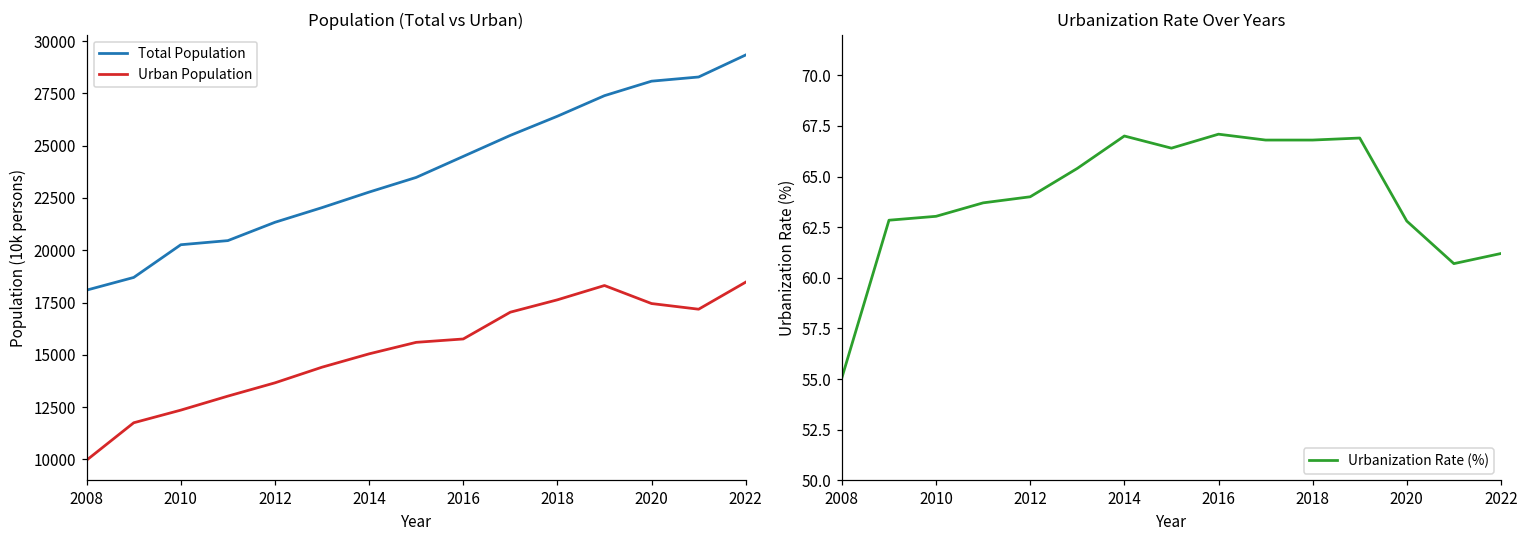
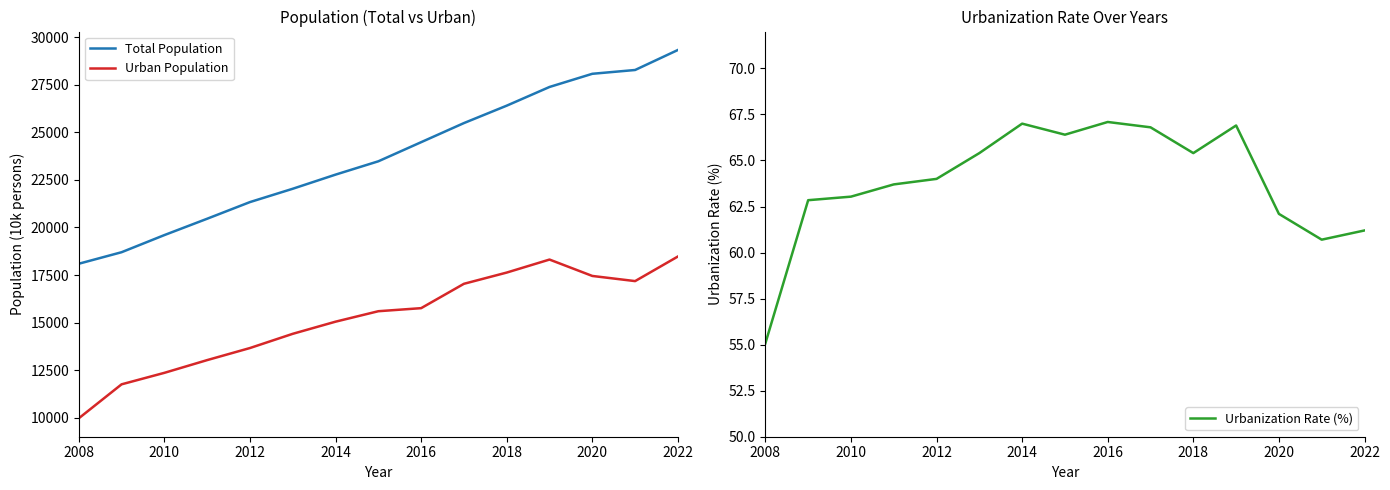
Population (Total vs Urban), Total Population, 2010: 20300 -> 19600
Urbanization Rate Over Years, 2018: 66.8 -> 65.4
Urbanization Rate Over Years, 2020: 62.8 -> 62.1
